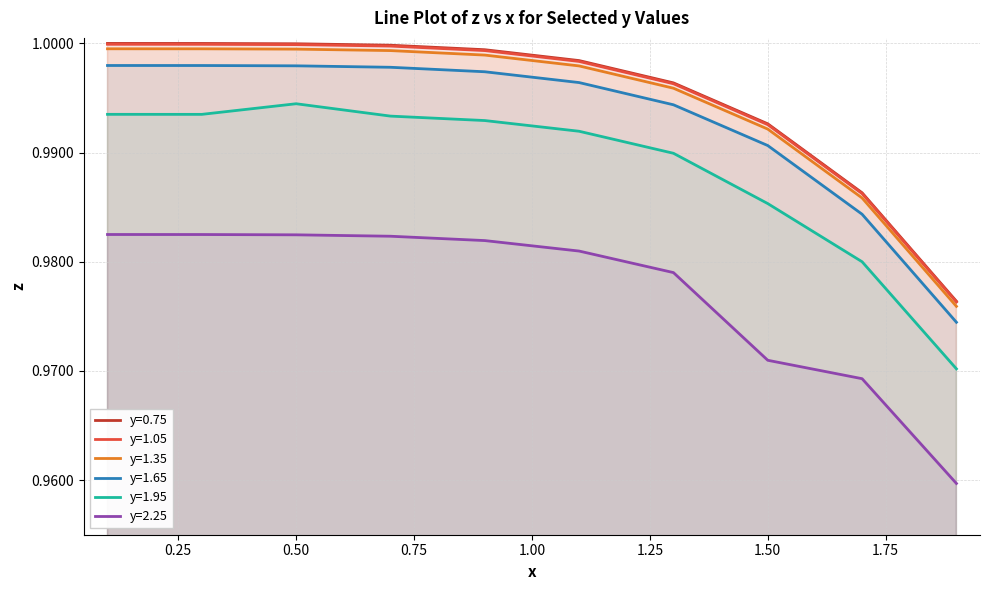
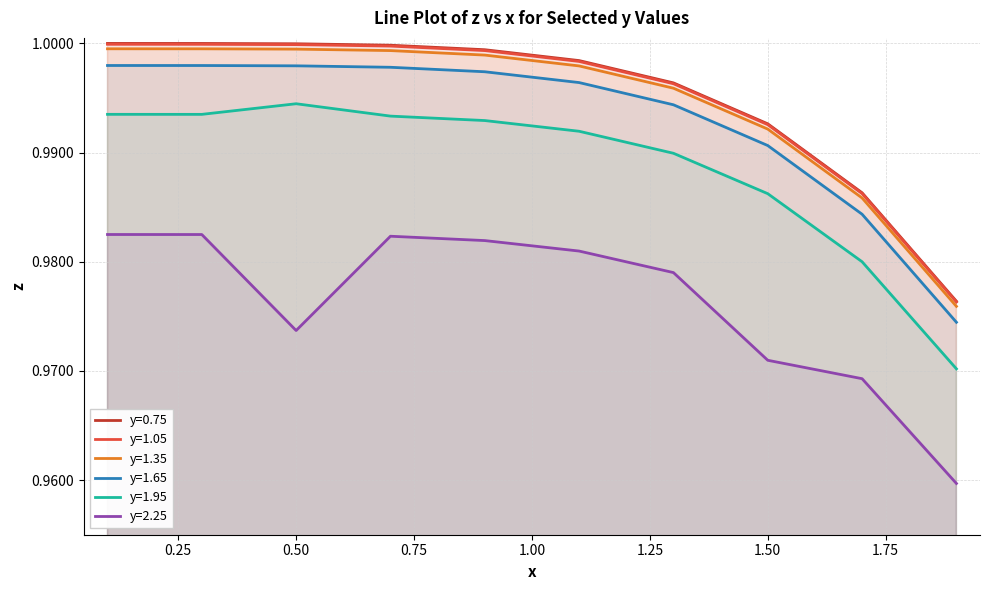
y=2.25, 0.50: 0.9825 -> 0.9737
y=1.95, 1.50: 0.9853 -> 0.9862
